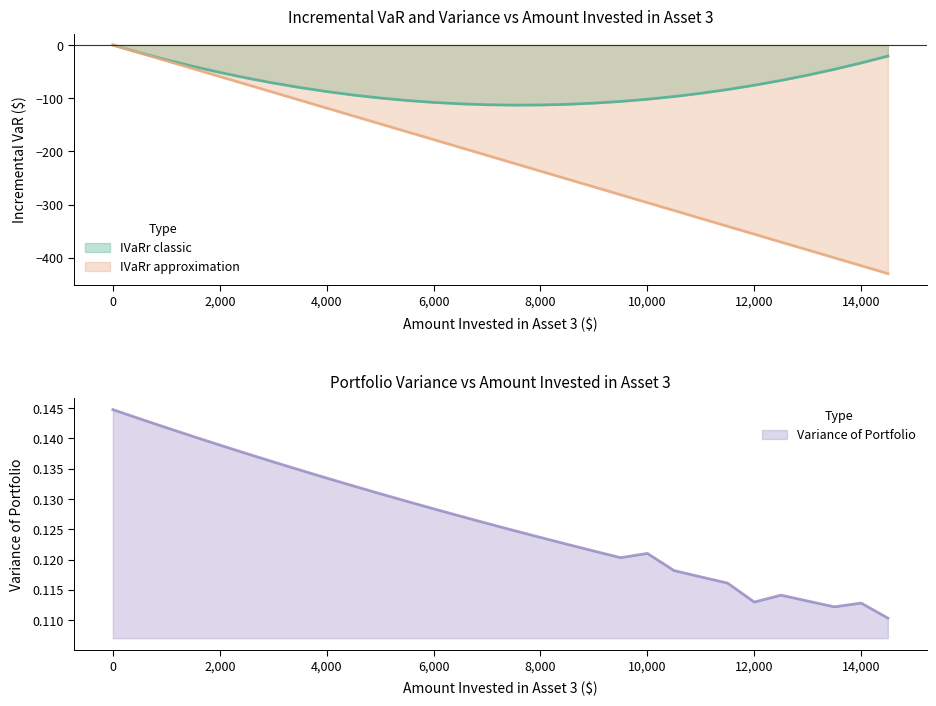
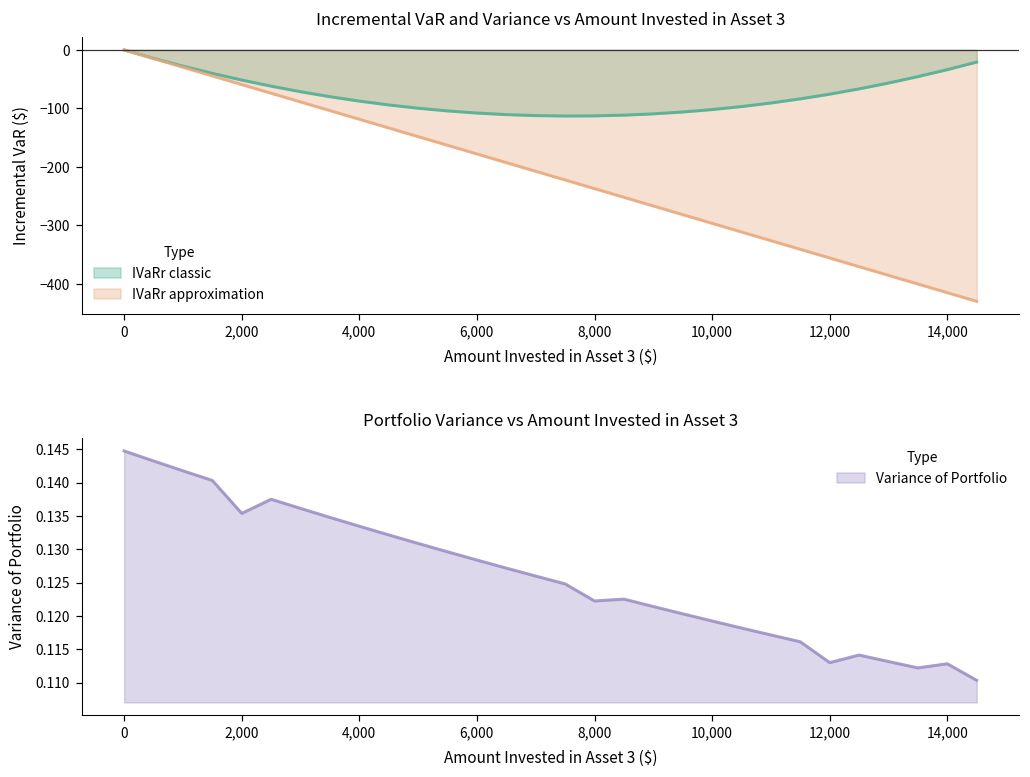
Portfolio Variance vs Amount Invested in Asset 3, 2,000: 0.139 -> 0.135
Portfolio Variance vs Amount Invested in Asset 3, 8,000: 0.124 -> 0.122
Portfolio Variance vs Amount Invested in Asset 3, 10,000: 0.121 -> 0.119
